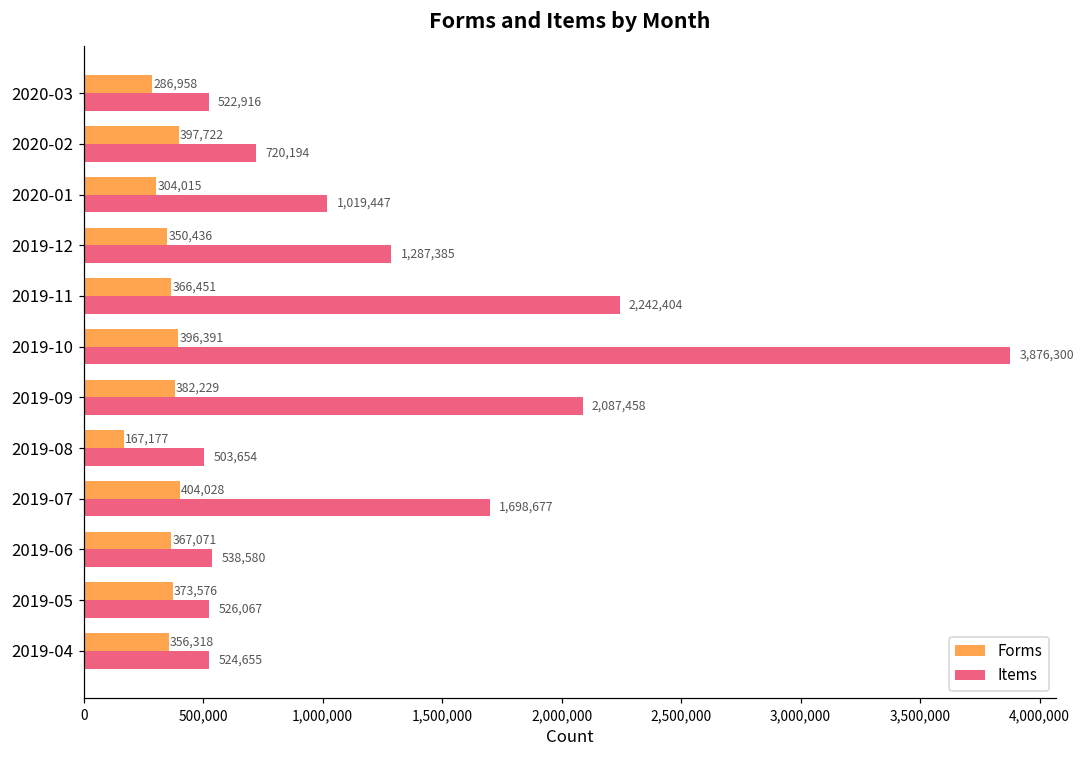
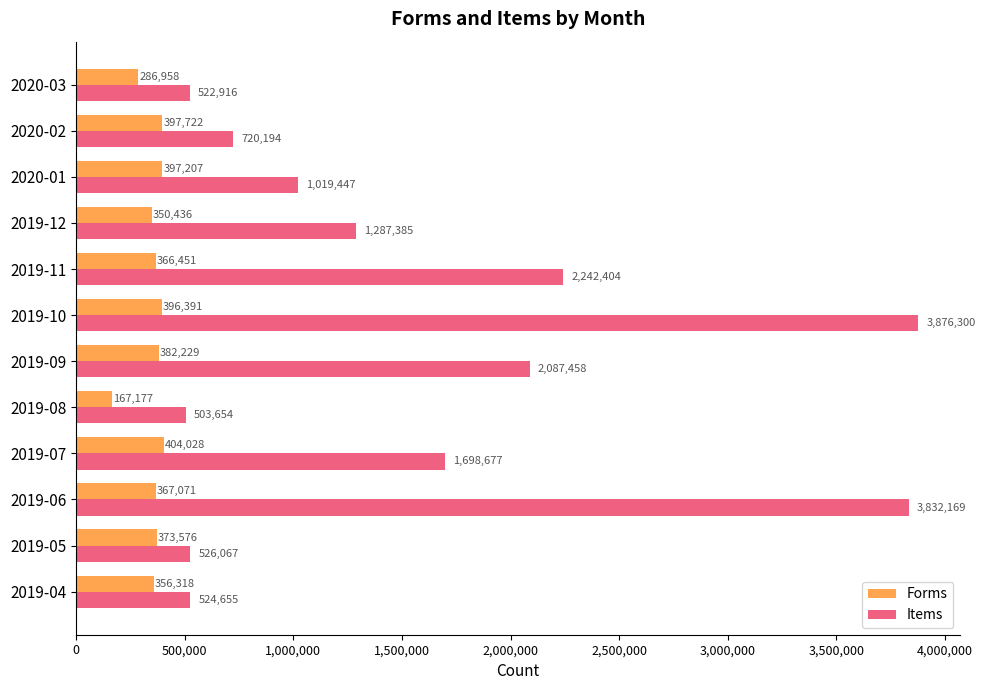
Forms, 2020-01: 304,015 -> 397,207
Items, 2019-06: 538,580 -> 3,832,169
